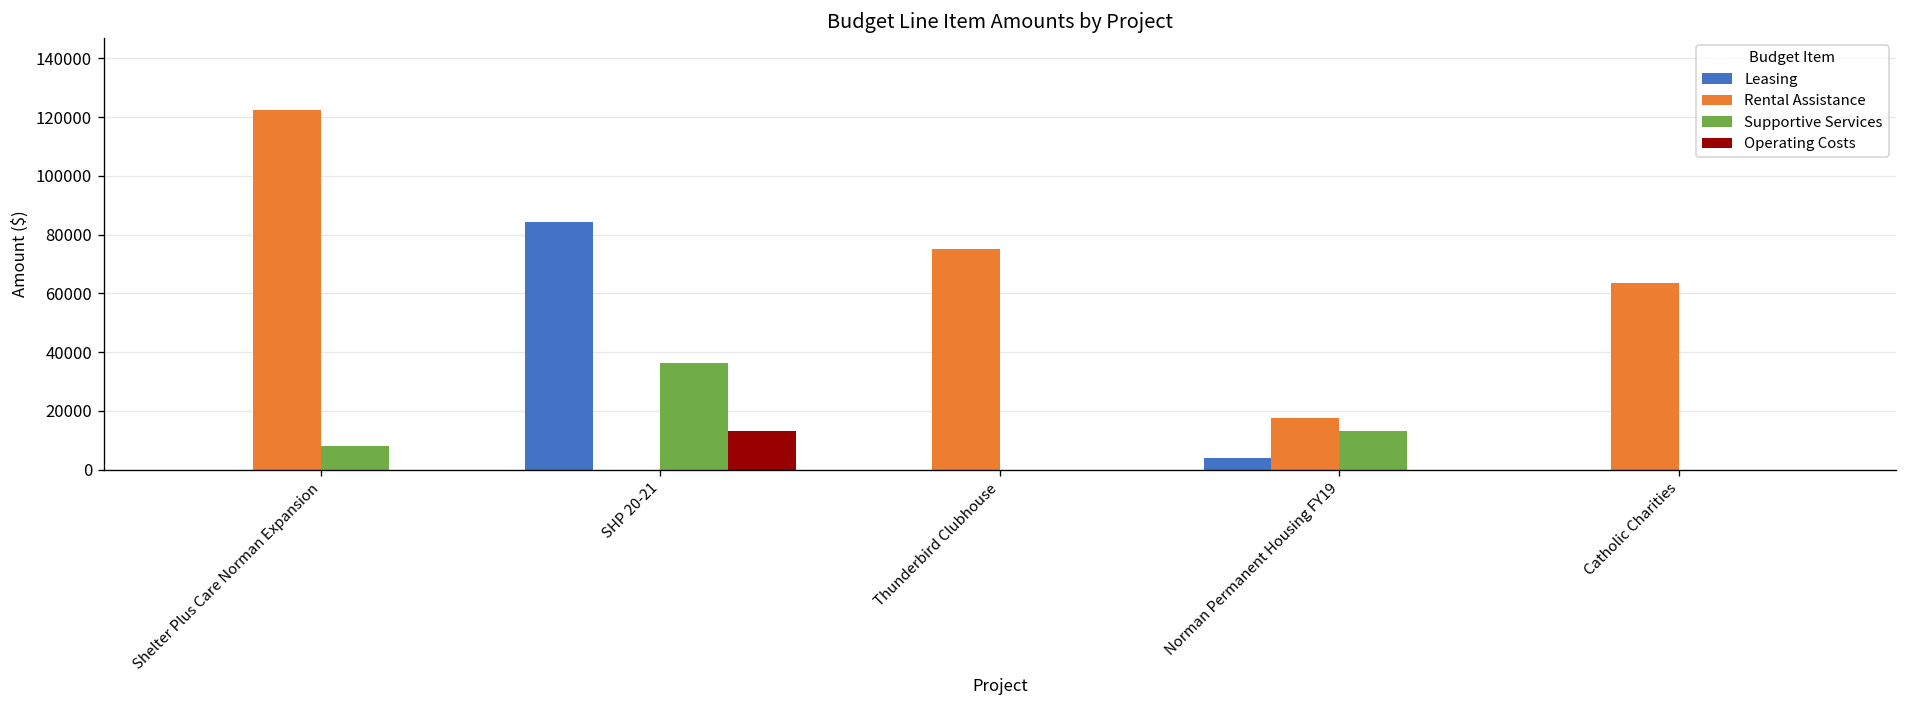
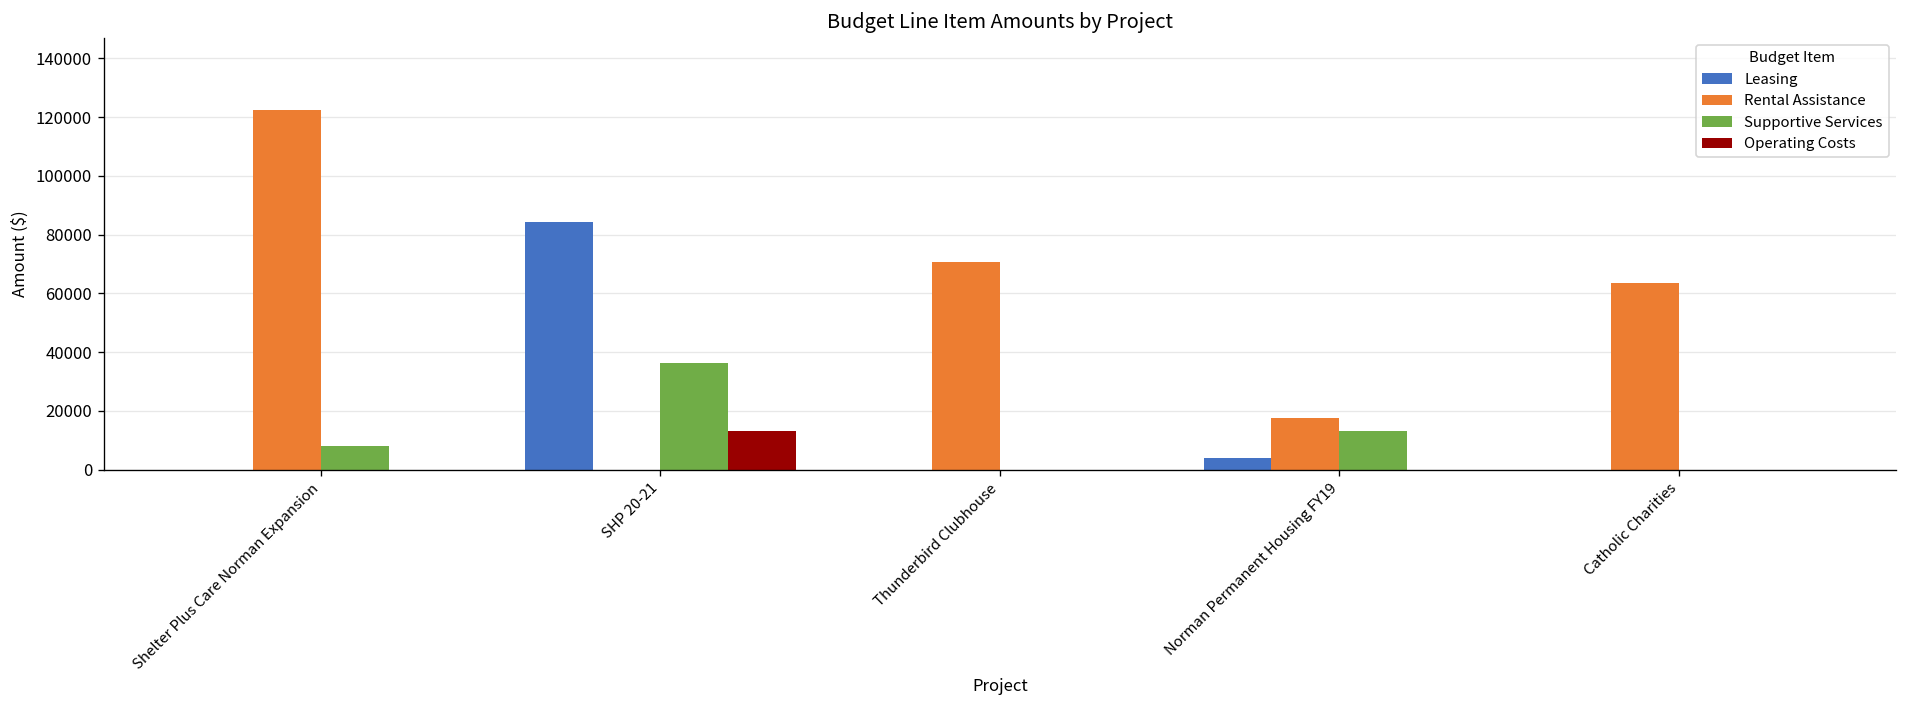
Rental Assistance, Thunderbird Clubhouse: 75000 -> 71000
